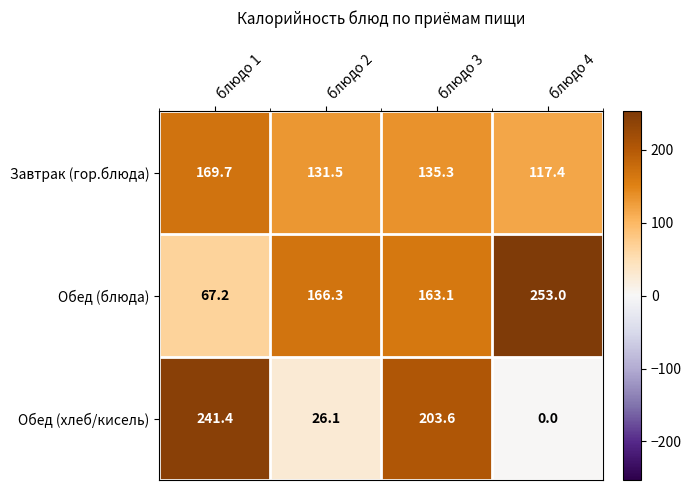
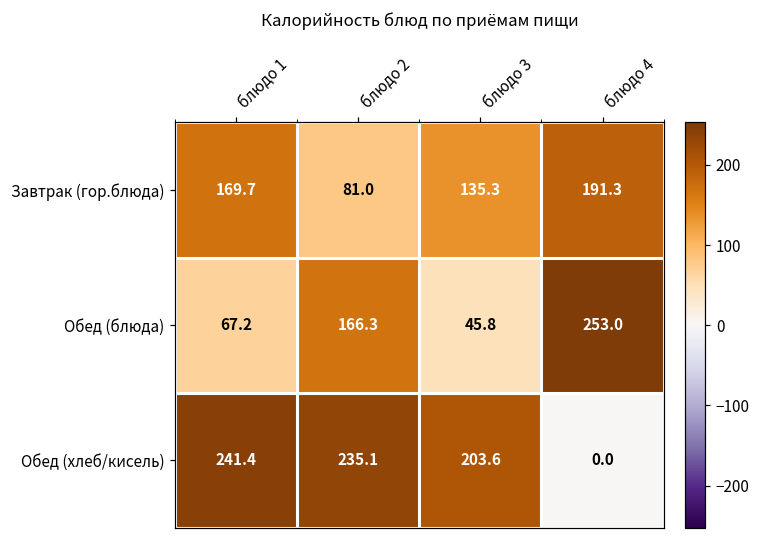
Завтрак (гор.блюда), блюдо 2: 131.5 -> 81.0
Завтрак (гор.блюда), блюдо 4: 117.4 -> 191.3
Обед (блюда), блюдо 3: 163.1 -> 45.8
Обед (хлеб/кисель), блюдо 2: 26.1 -> 235.1
